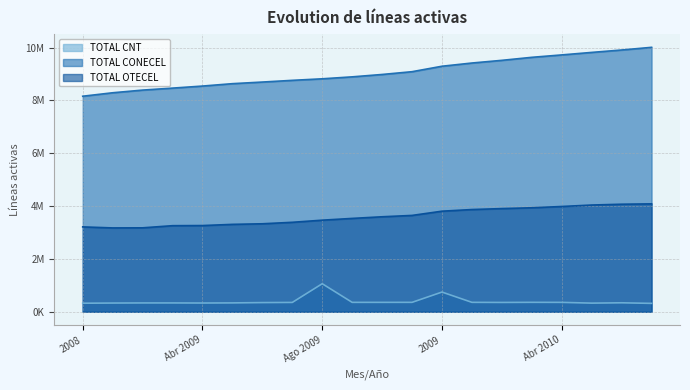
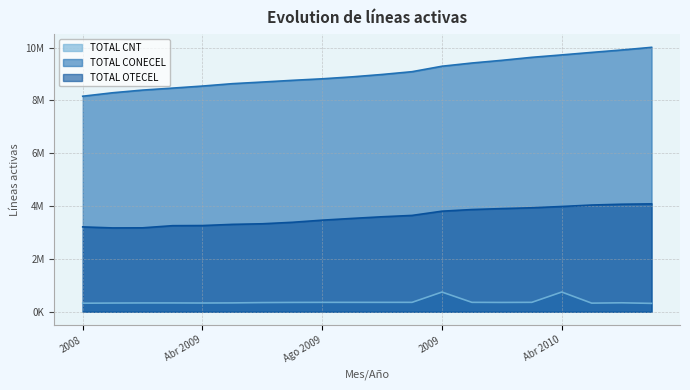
TOTAL CNT, Ago 2009: 1100000 -> 400000
TOTAL CNT, Abr 2010: 400000 -> 700000
